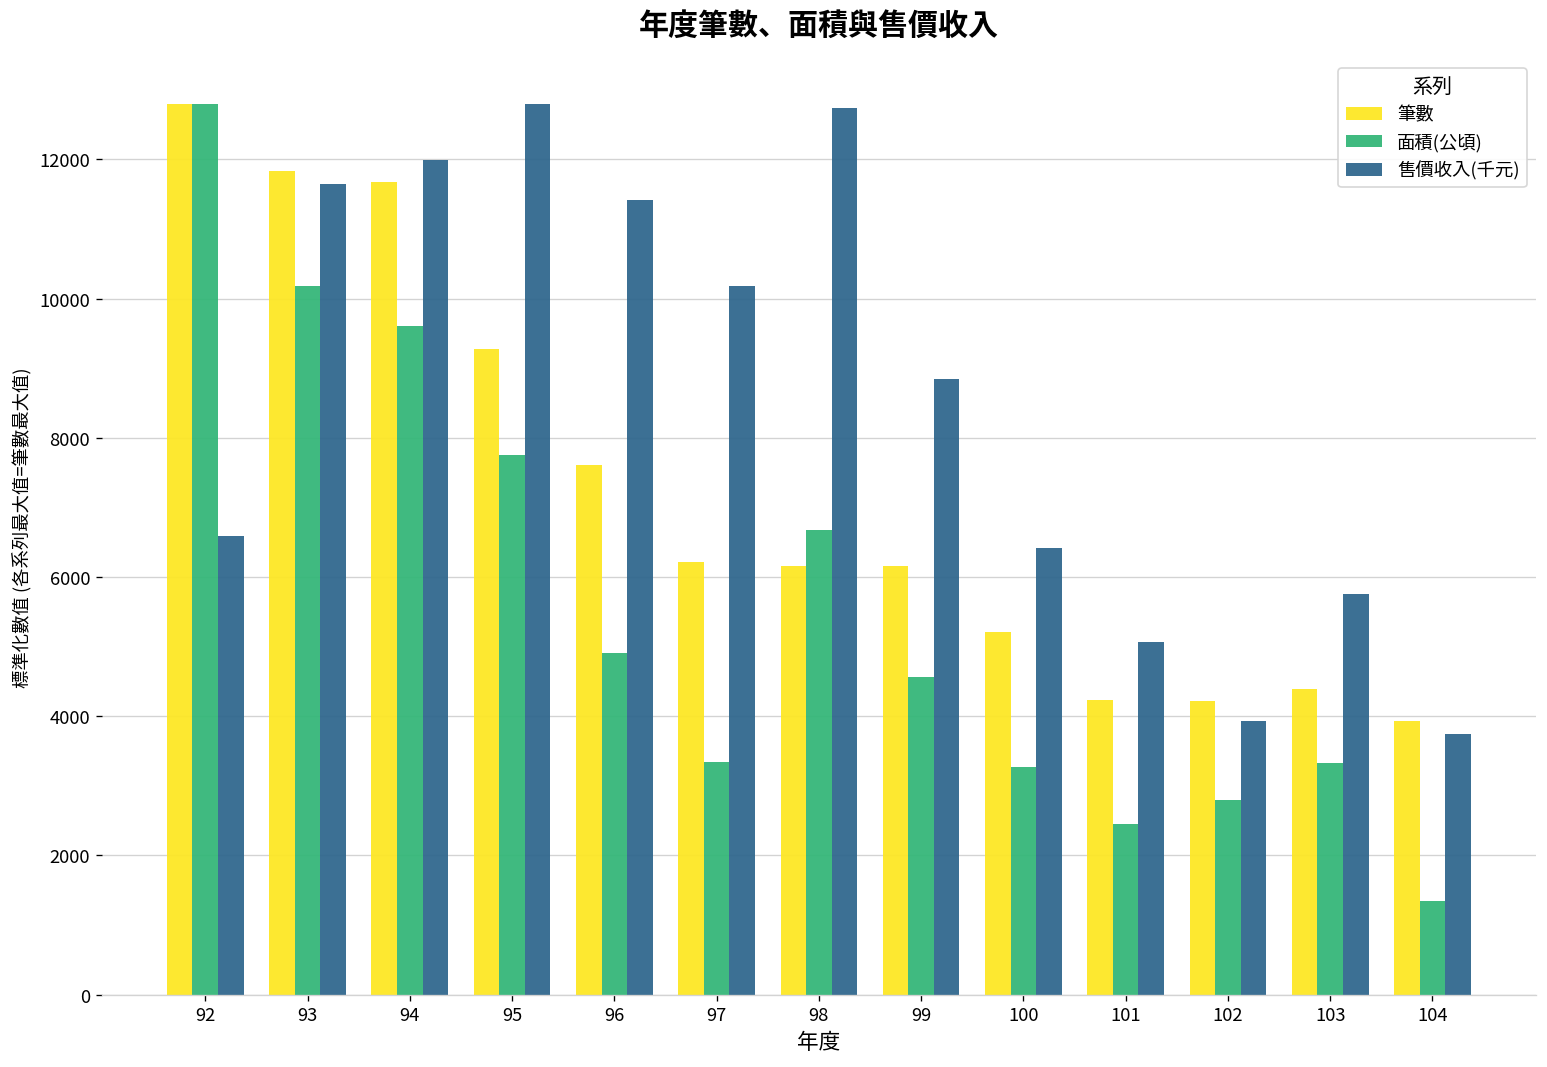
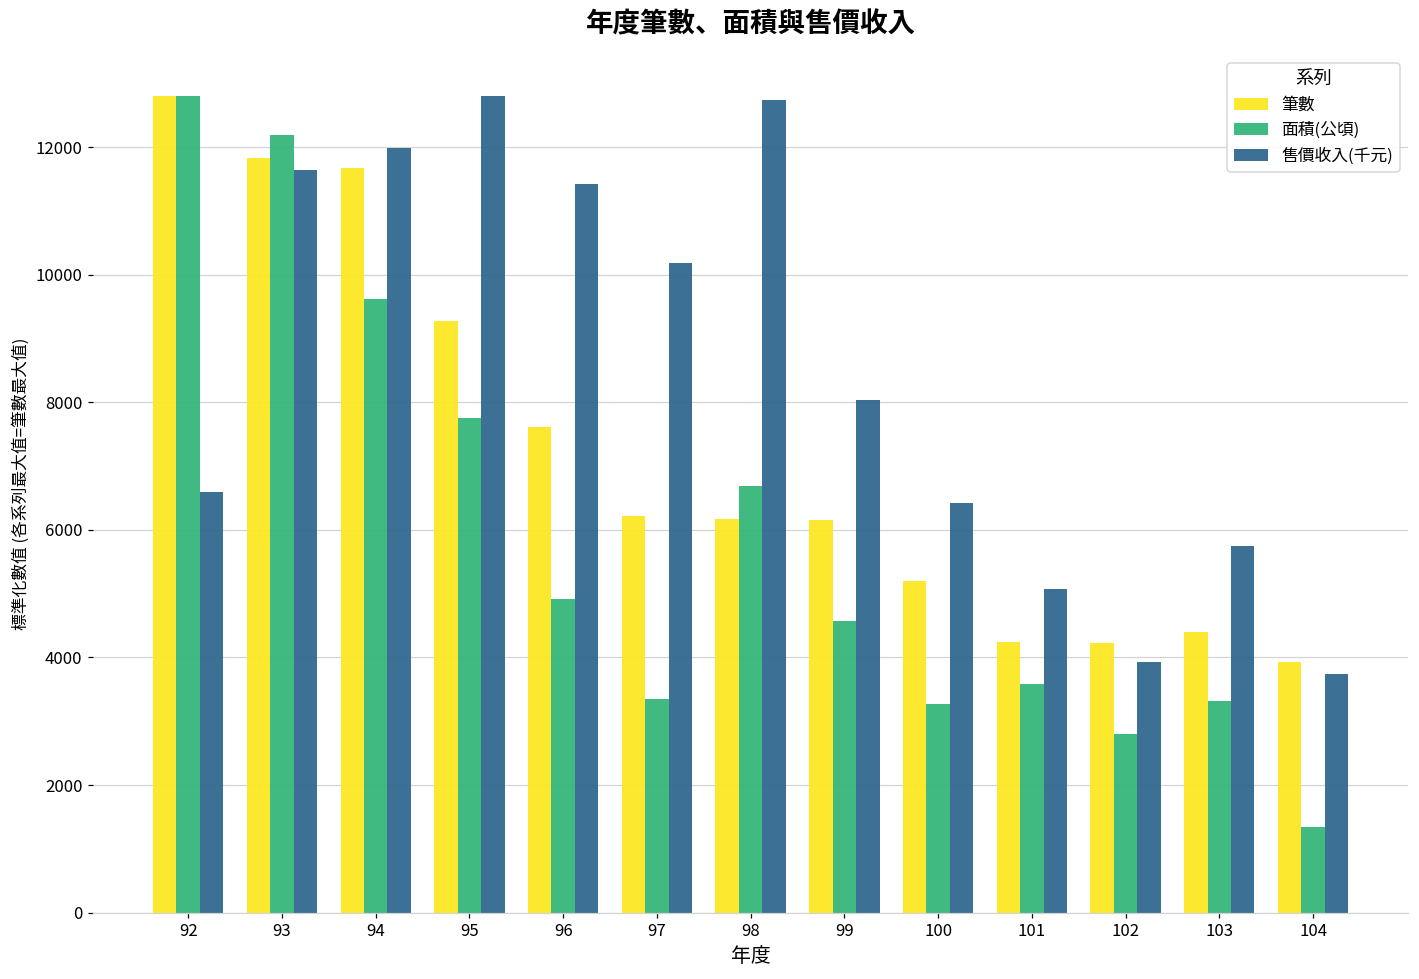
面積(公頃), 93: 10200 -> 12200
售價收入(千元), 99: 8800 -> 8000
面積(公頃), 101: 2500 -> 3600
